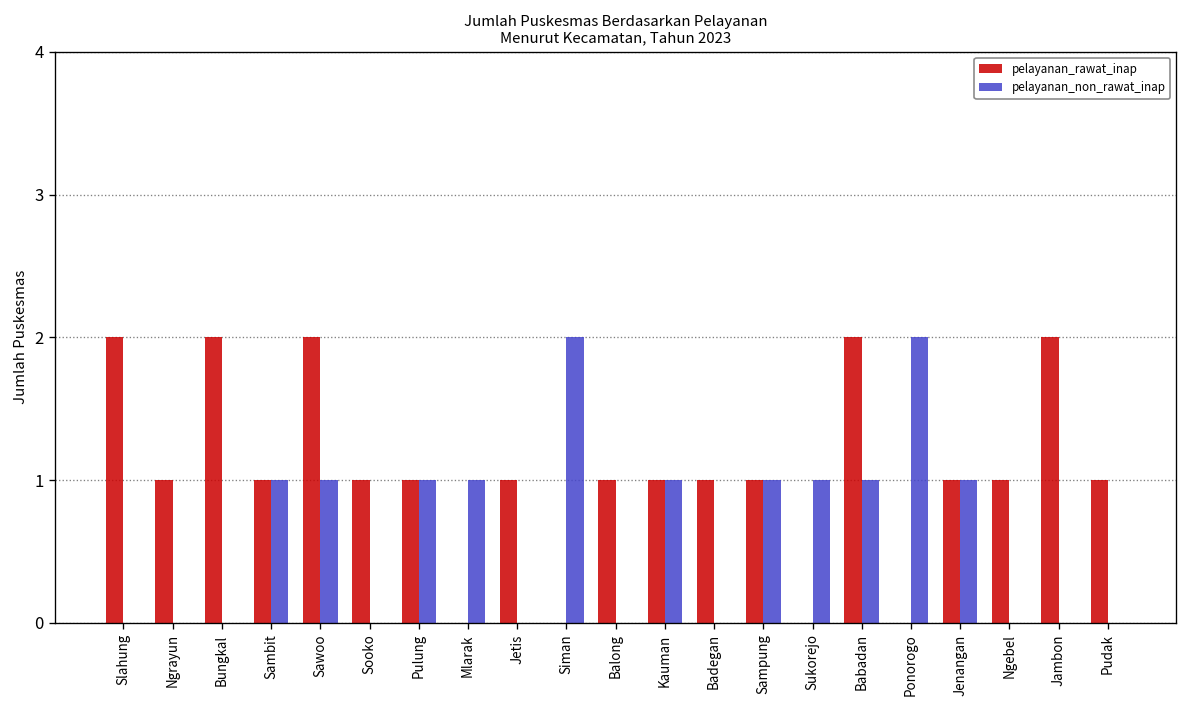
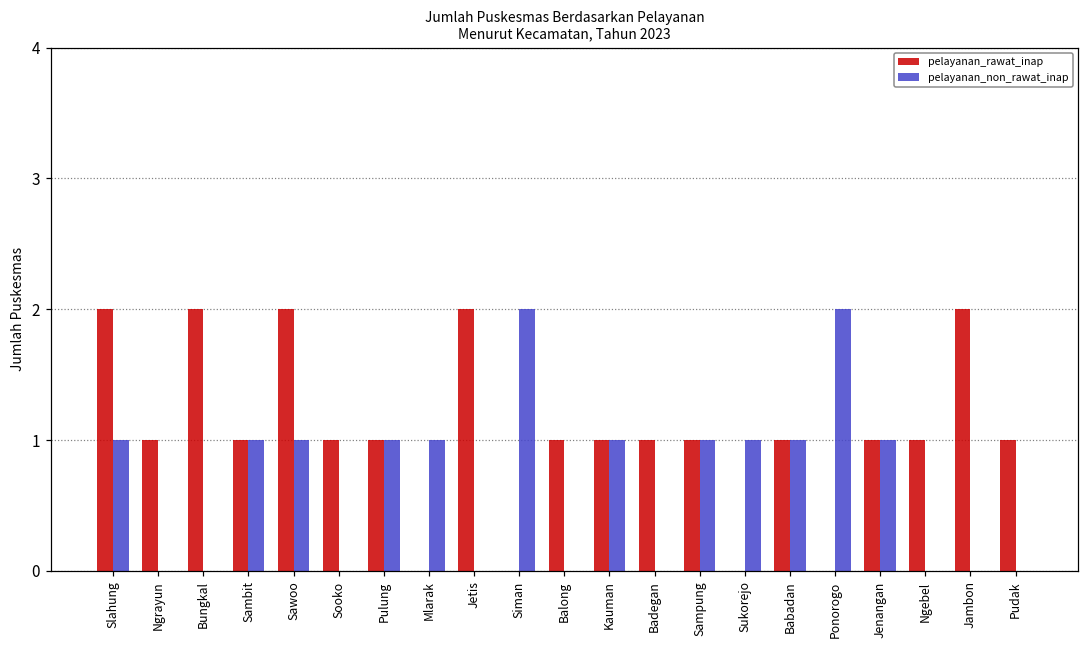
pelayanan_non_rawat_inap, Slahung: 0 -> 1
pelayanan_rawat_inap, Jetis: 1 -> 2
pelayanan_rawat_inap, Babadan: 2 -> 1
